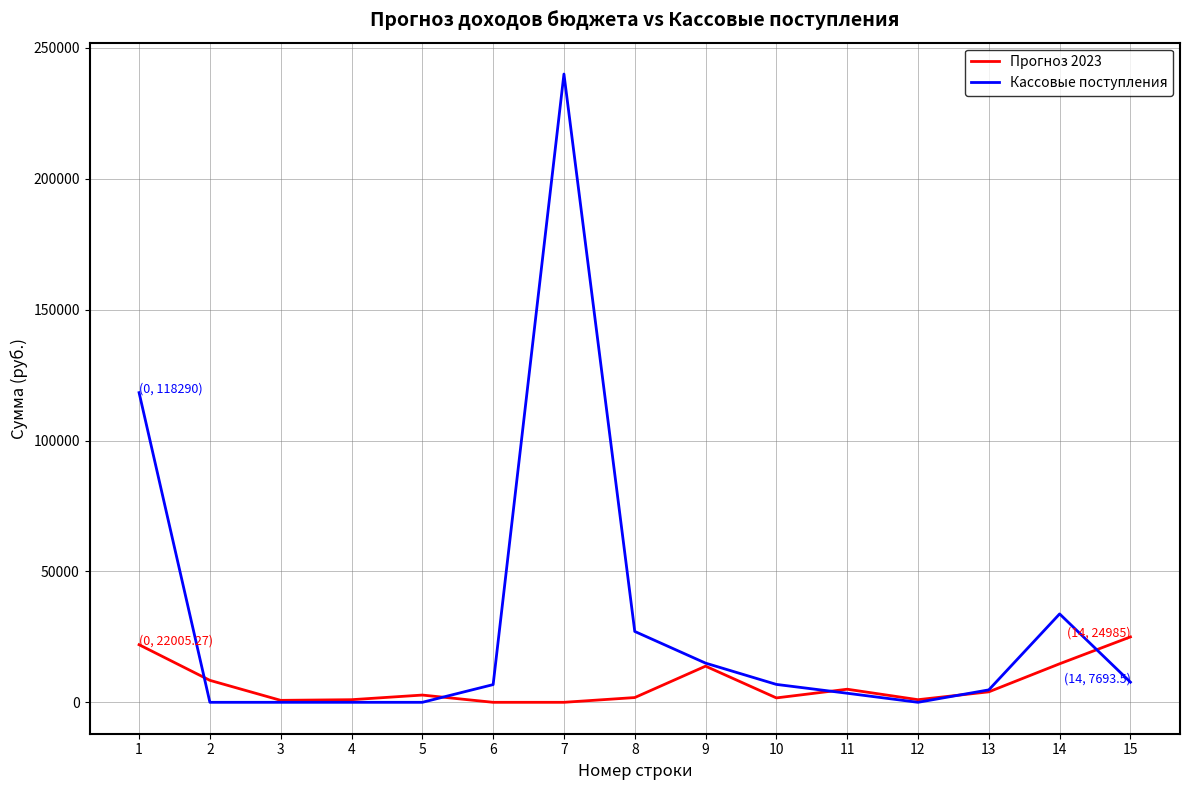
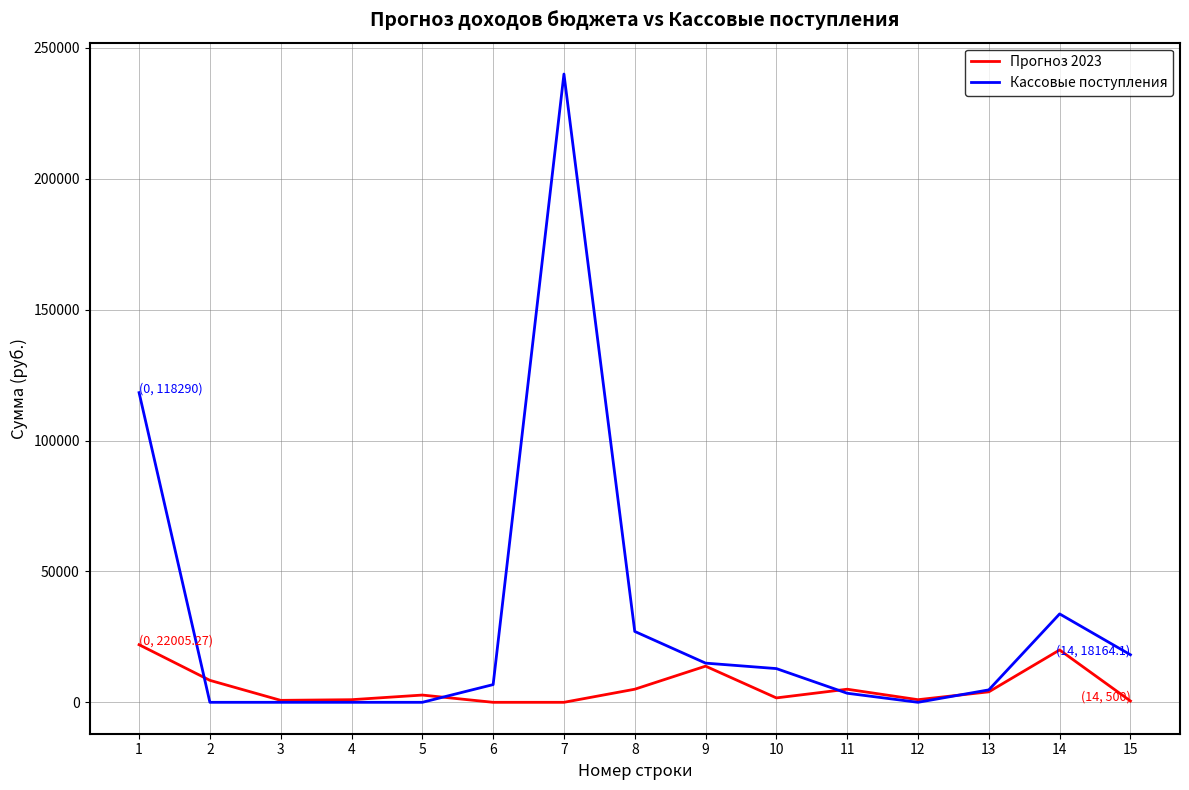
Прогноз 2023, 8: 2000 -> 5000
Кассовые поступления, 10: 7000 -> 13000
Прогноз 2023, 14: 15000 -> 20000
Прогноз 2023, 15: 24985 -> 500
Кассовые поступления, 15: 7693.5 -> 18164.1
